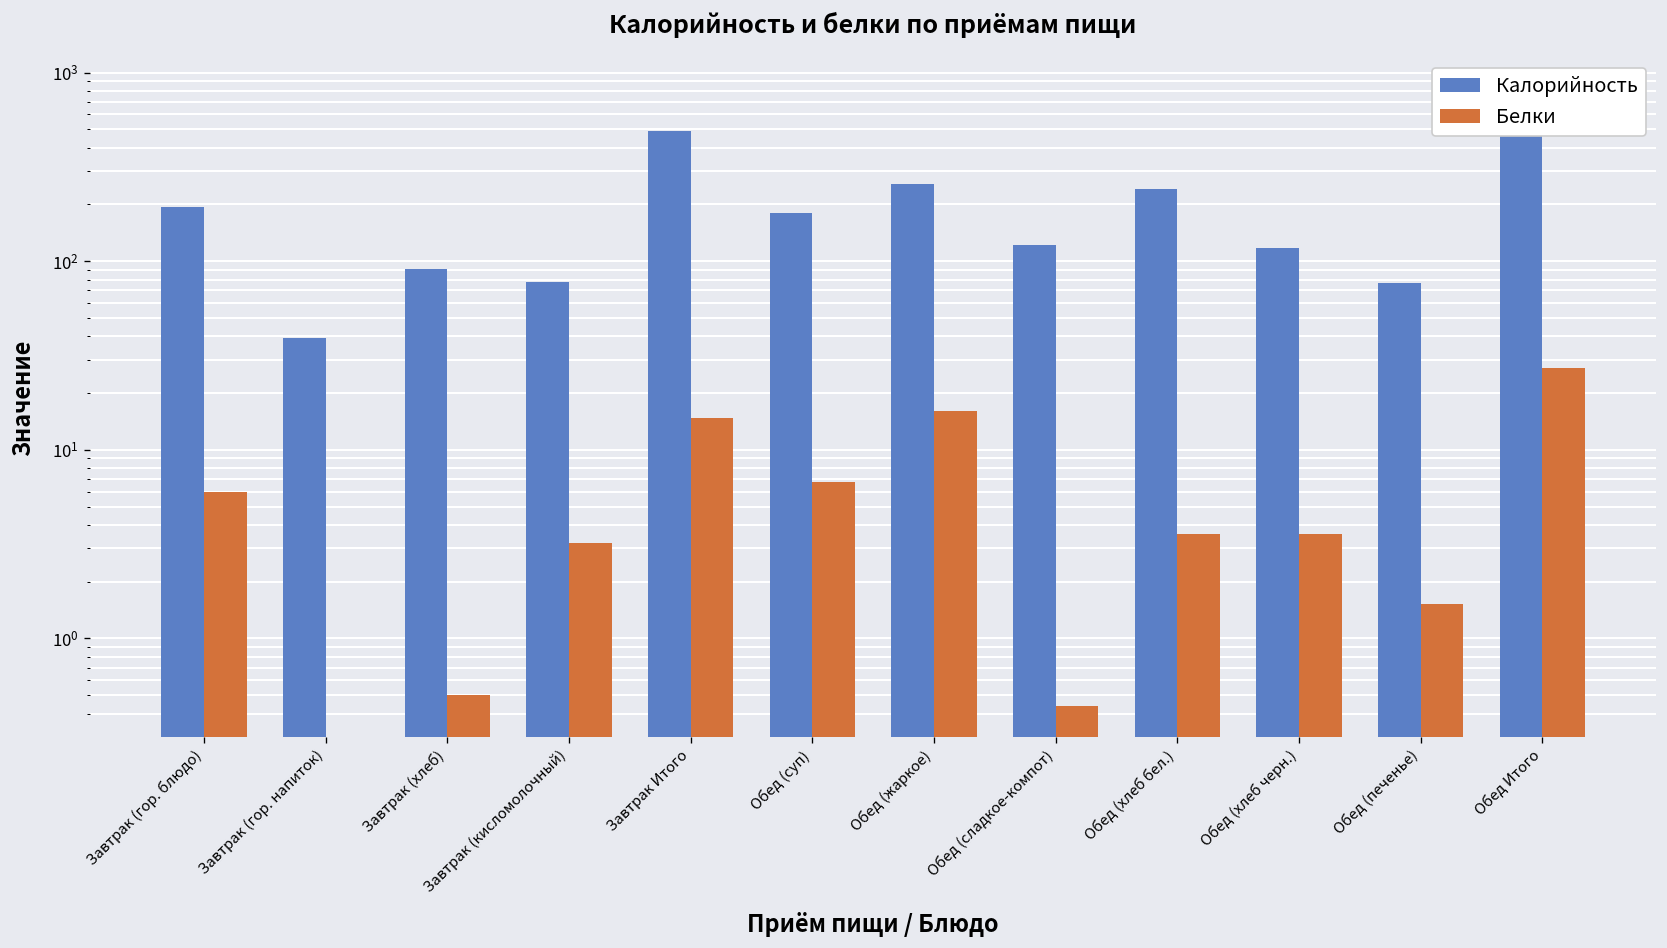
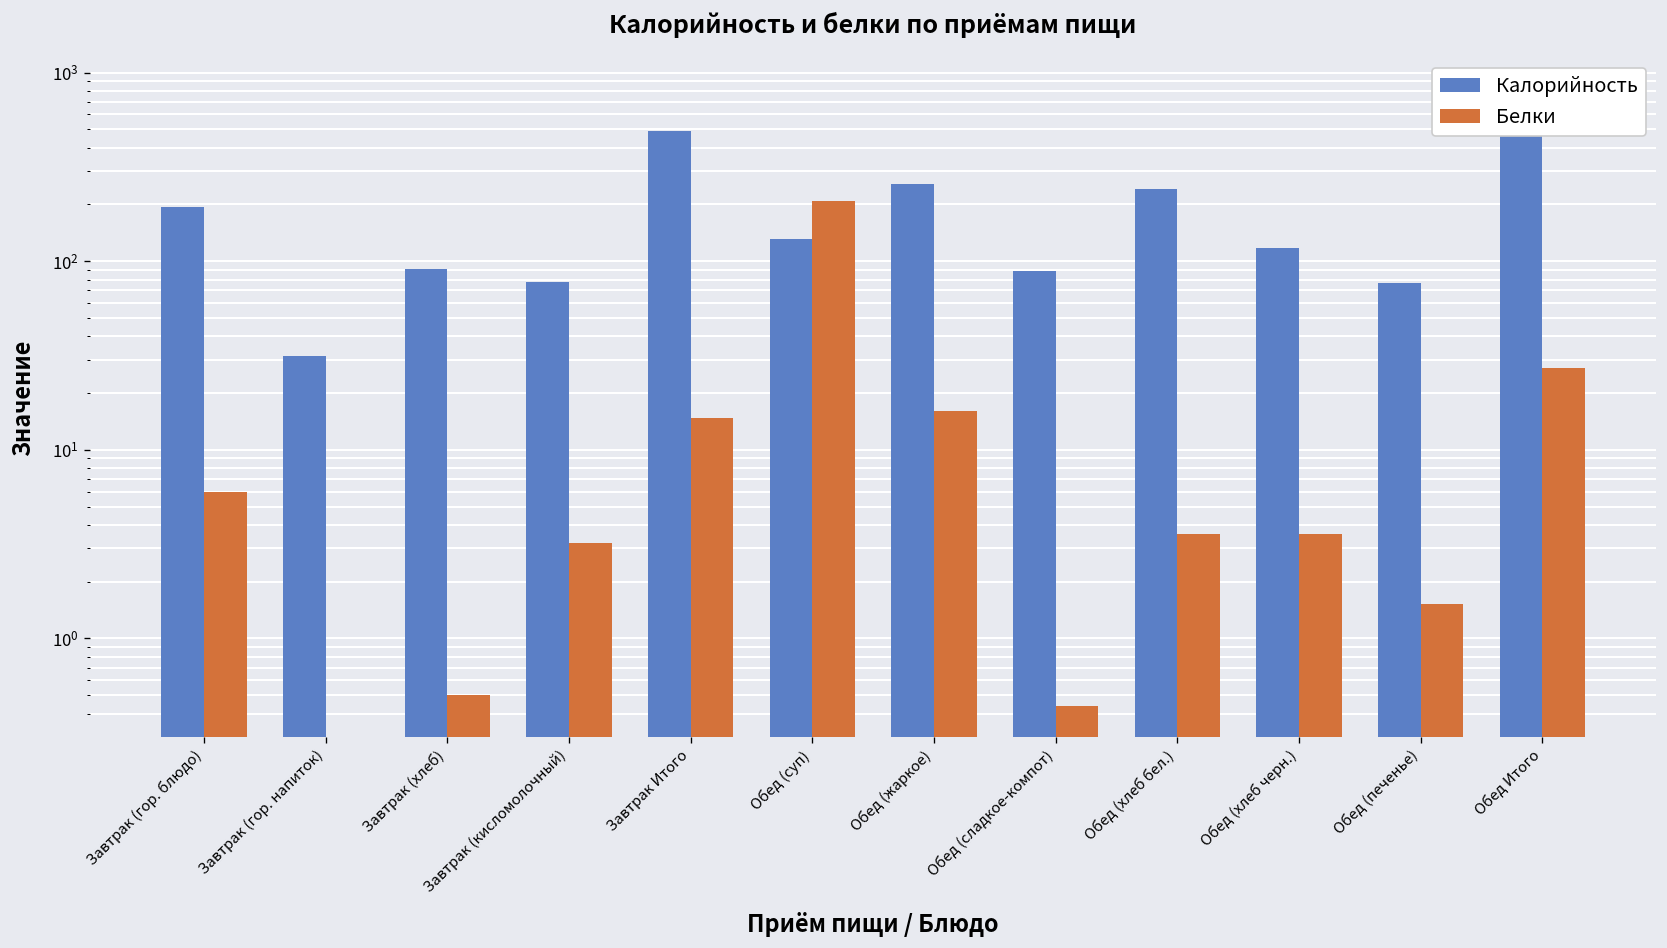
Калорийность, Завтрак (гор. напиток): 39 -> 32
Калорийность, Обед (суп): 180 -> 130
Белки, Обед (суп): 6.8 -> 210
Калорийность, Обед (сладкое-компот): 120 -> 90
